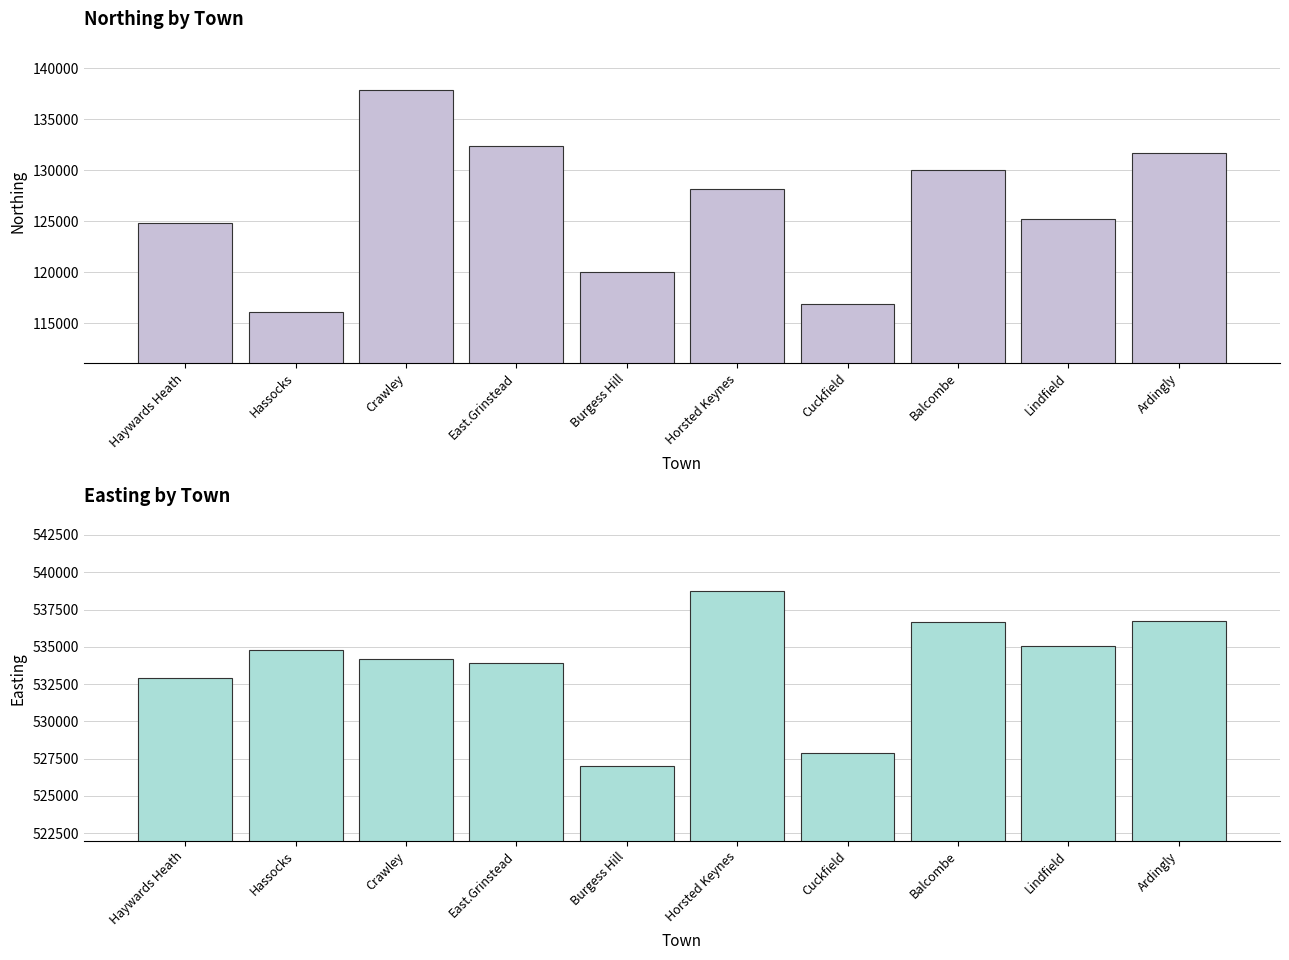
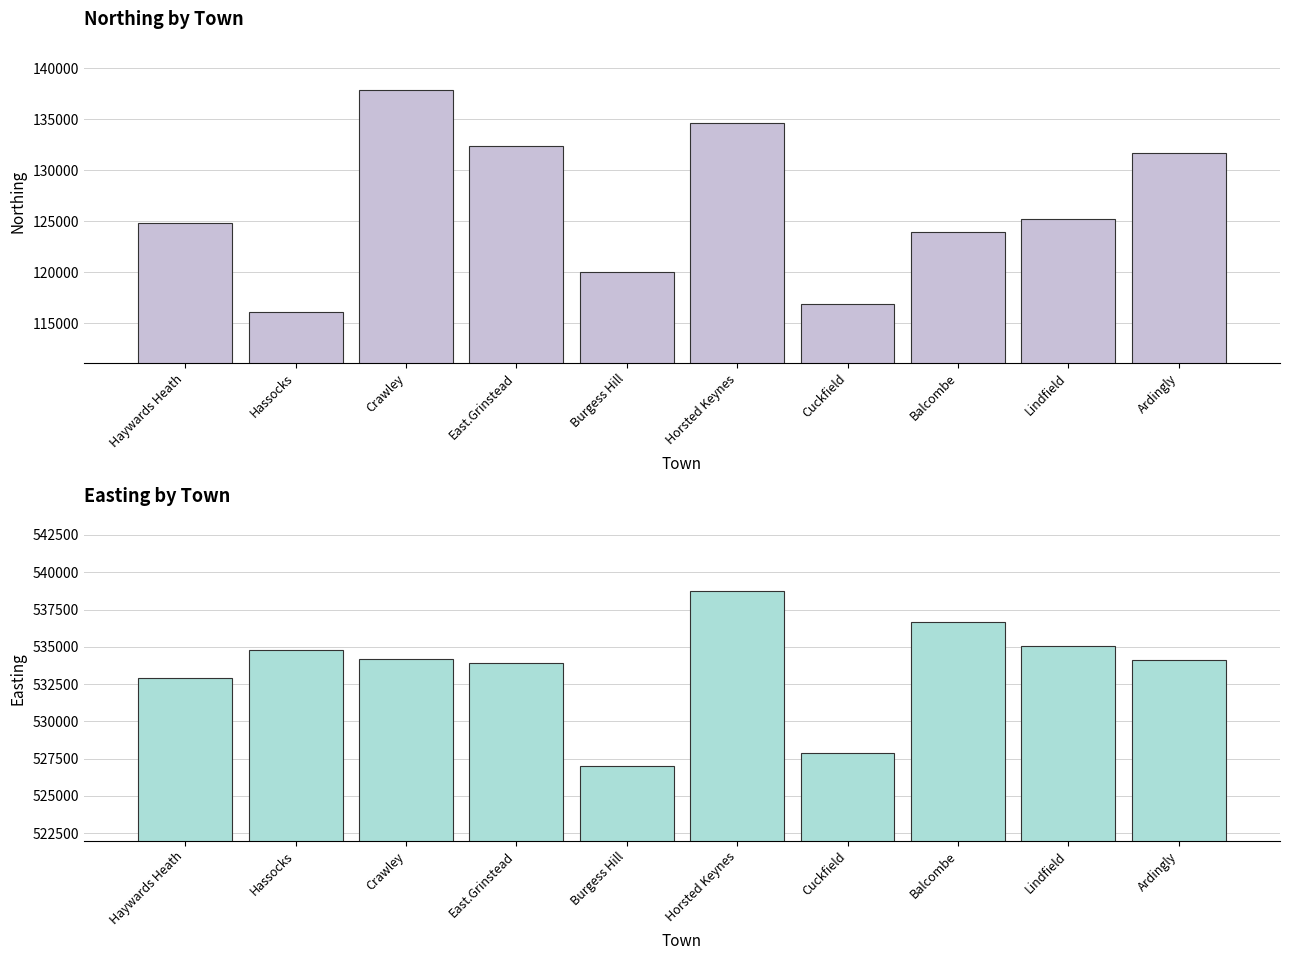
Northing by Town, Horsted Keynes: 128100 -> 134700
Northing by Town, Balcombe: 130000 -> 124000
Easting by Town, Ardingly: 536800 -> 534100
